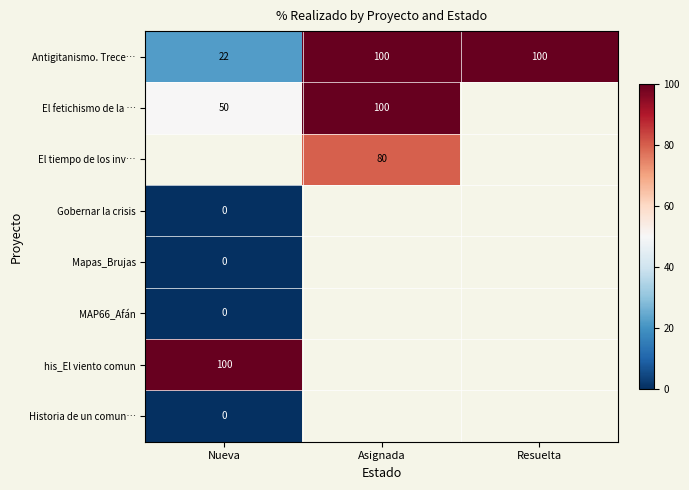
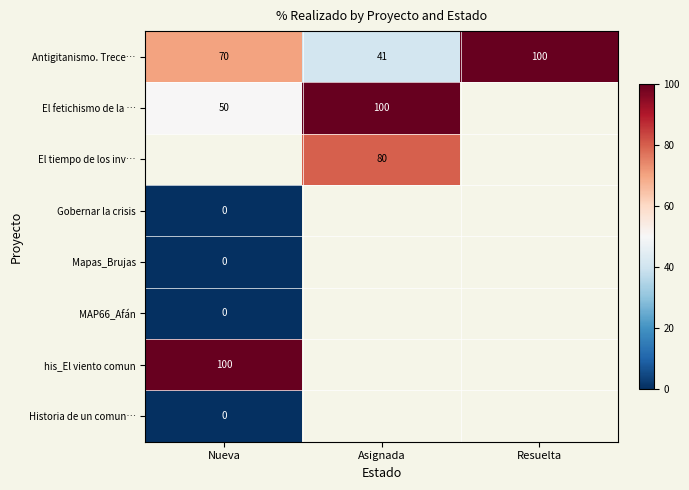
Antigitanismo. Trece…, Nueva: 22 -> 70
Antigitanismo. Trece…, Asignada: 100 -> 41
